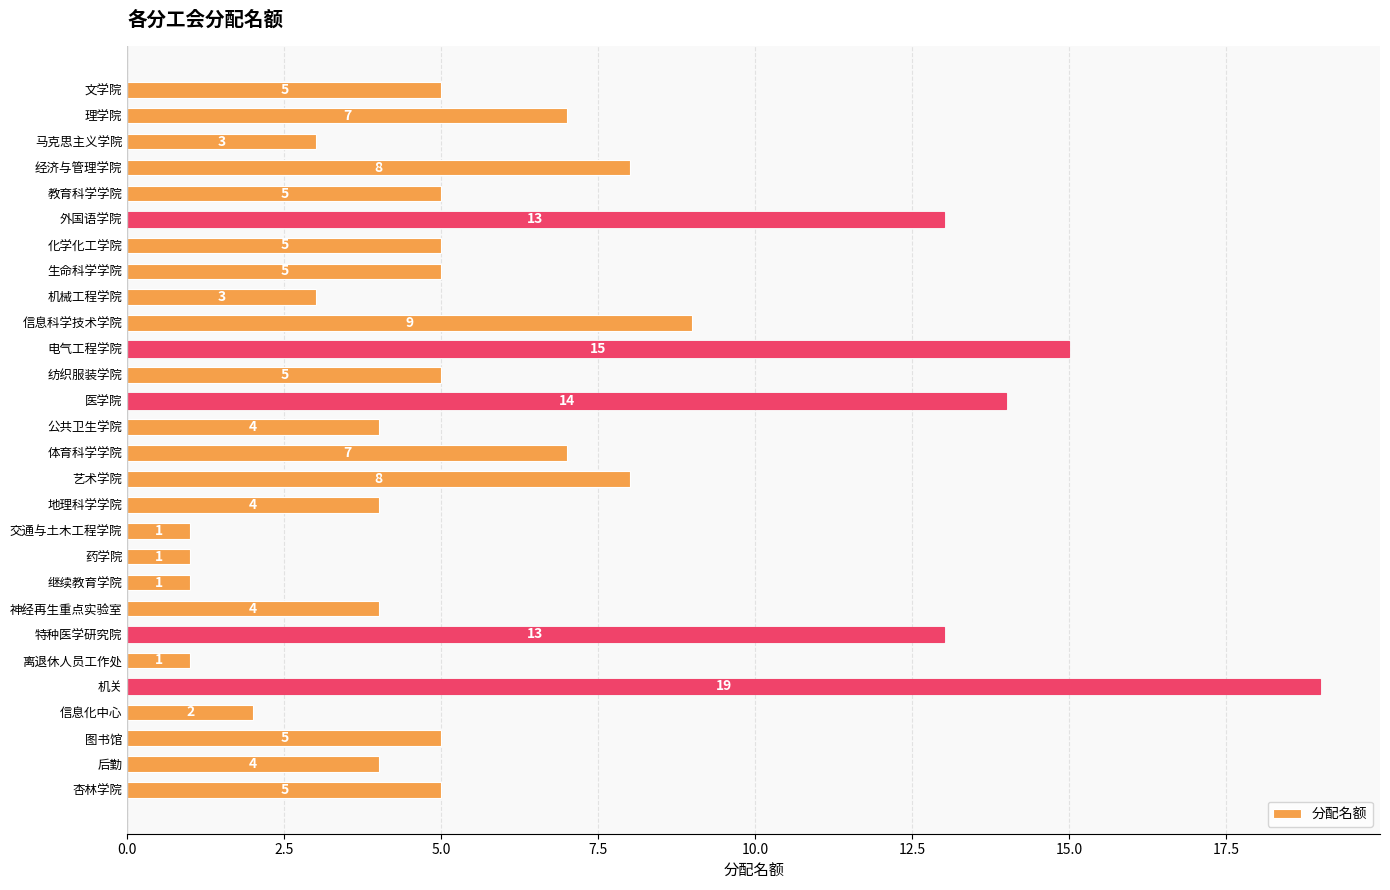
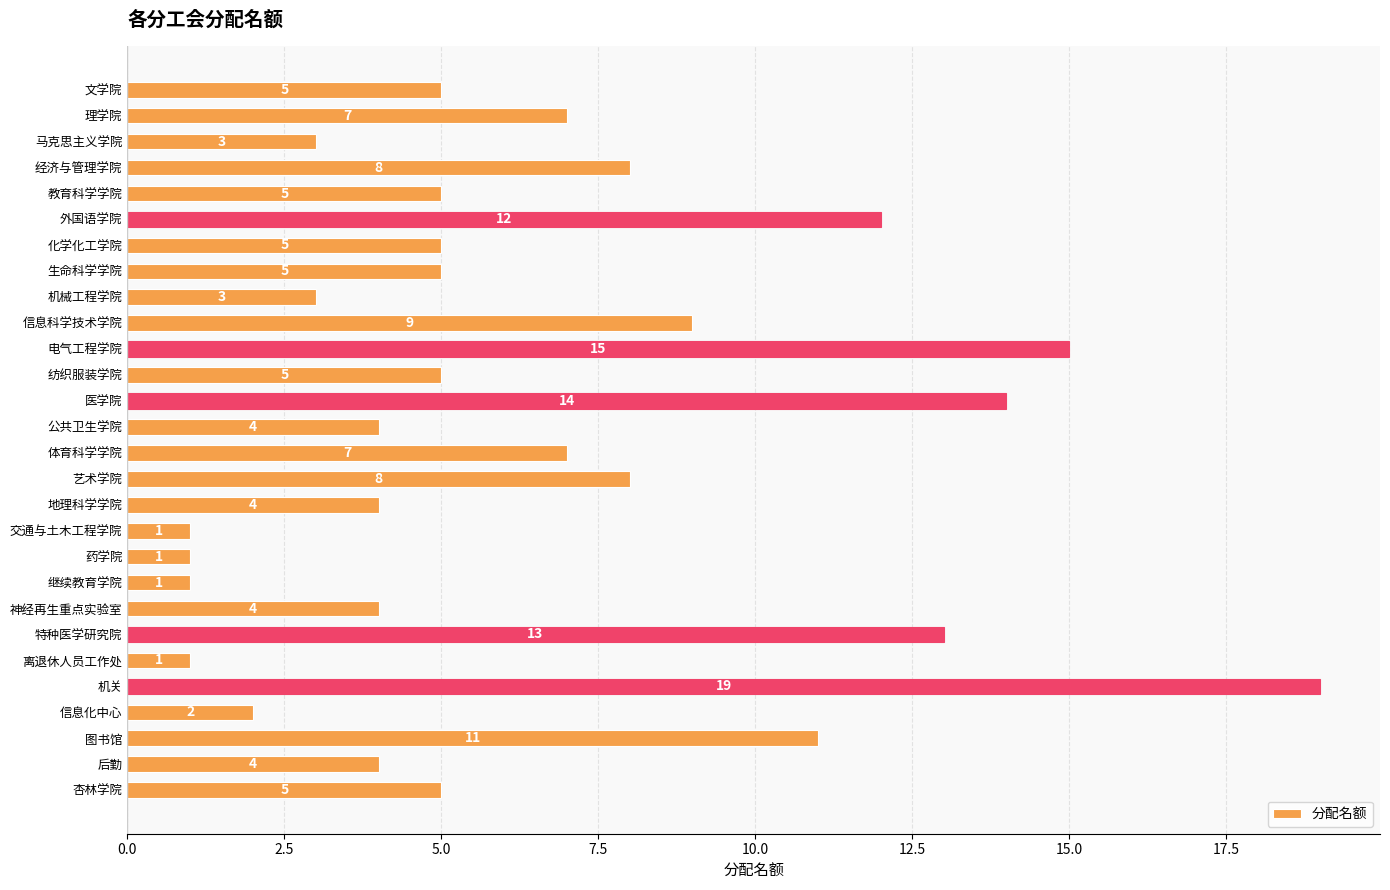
外国语学院: 13 -> 12
图书馆: 5 -> 11
